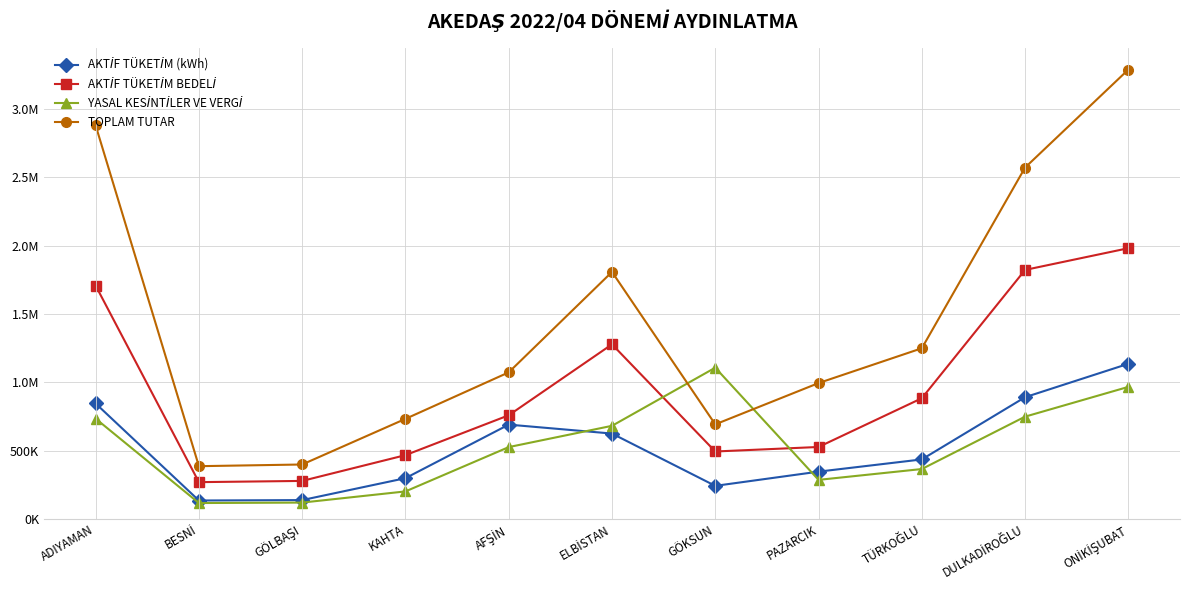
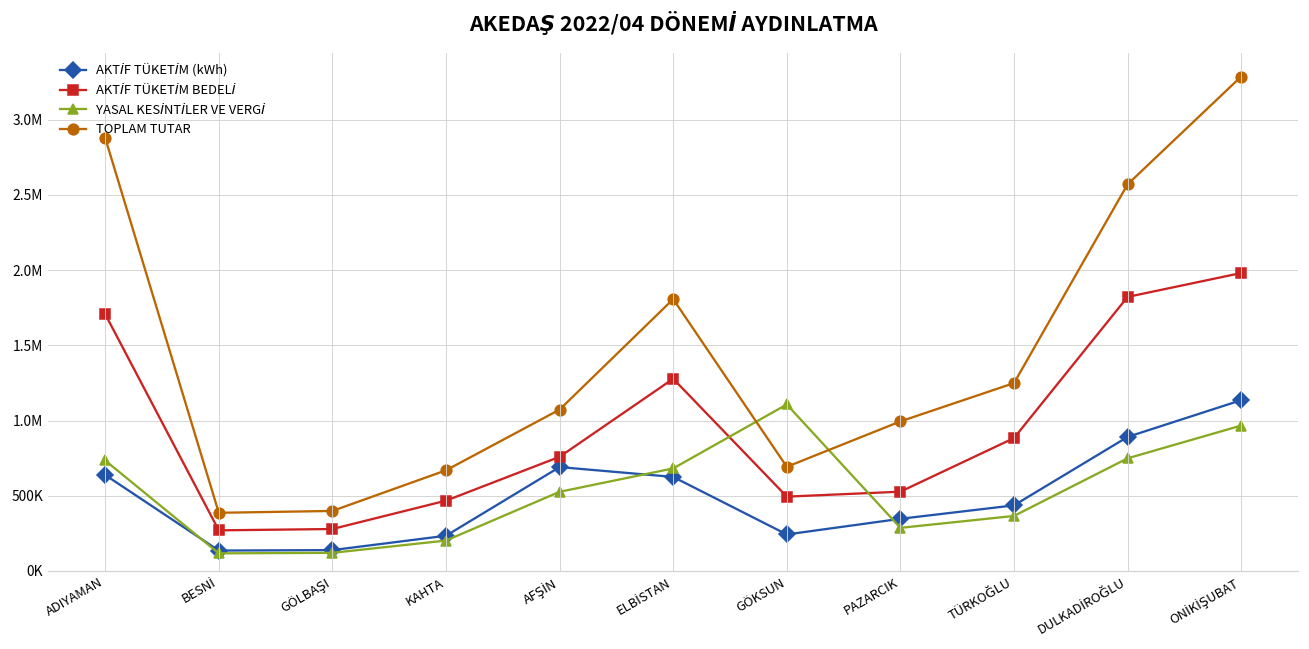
AKTİF TÜKETİM (kWh), ADIYAMAN: 850000 -> 640000
AKTİF TÜKETİM (kWh), KAHTA: 300000 -> 230000
TOPLAM TUTAR, KAHTA: 730000 -> 670000
